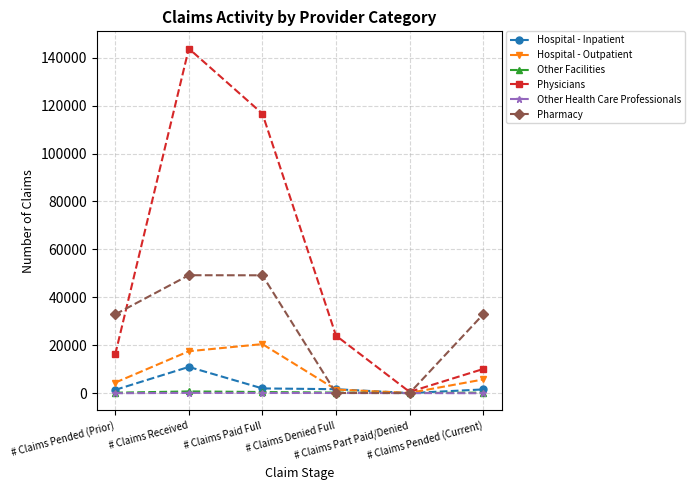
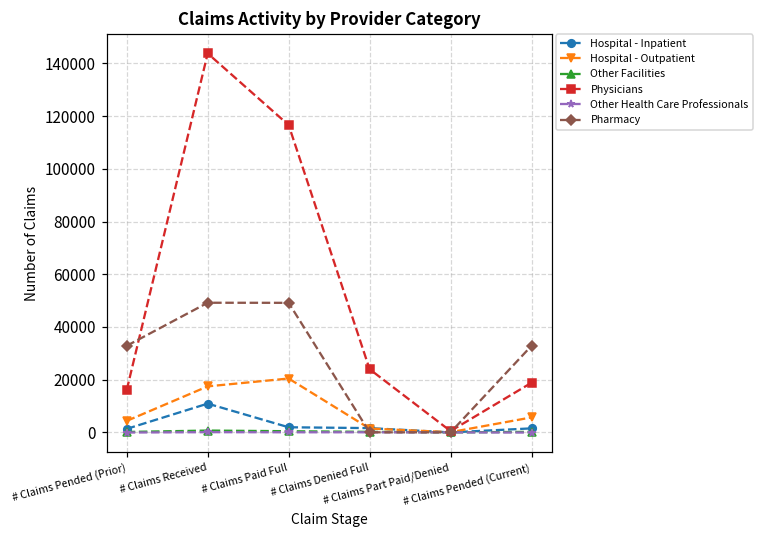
Physicians, # Claims Pended (Current): 10000 -> 19000
